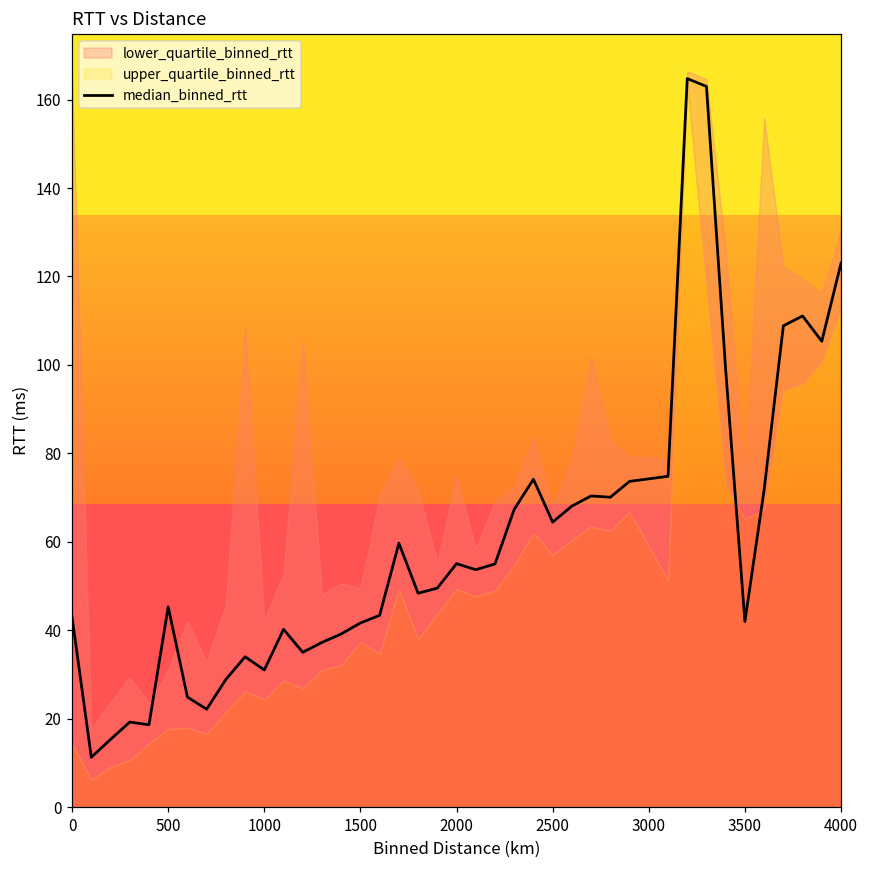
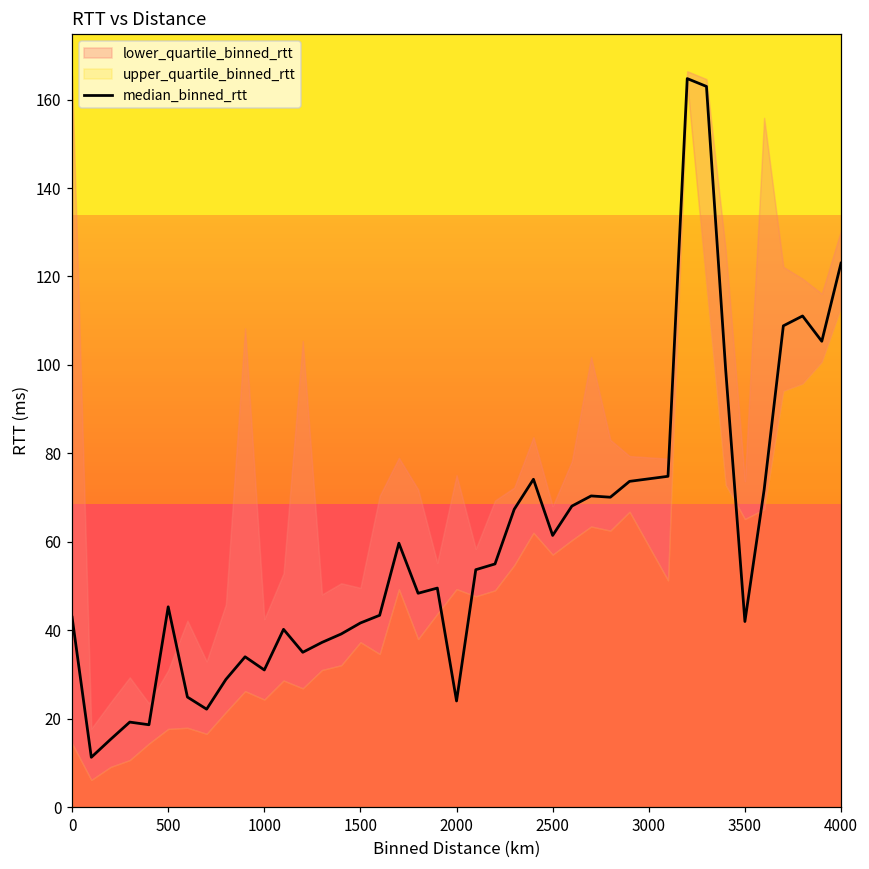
median_binned_rtt, 2000: 55 -> 24
median_binned_rtt, 2500: 64 -> 61
